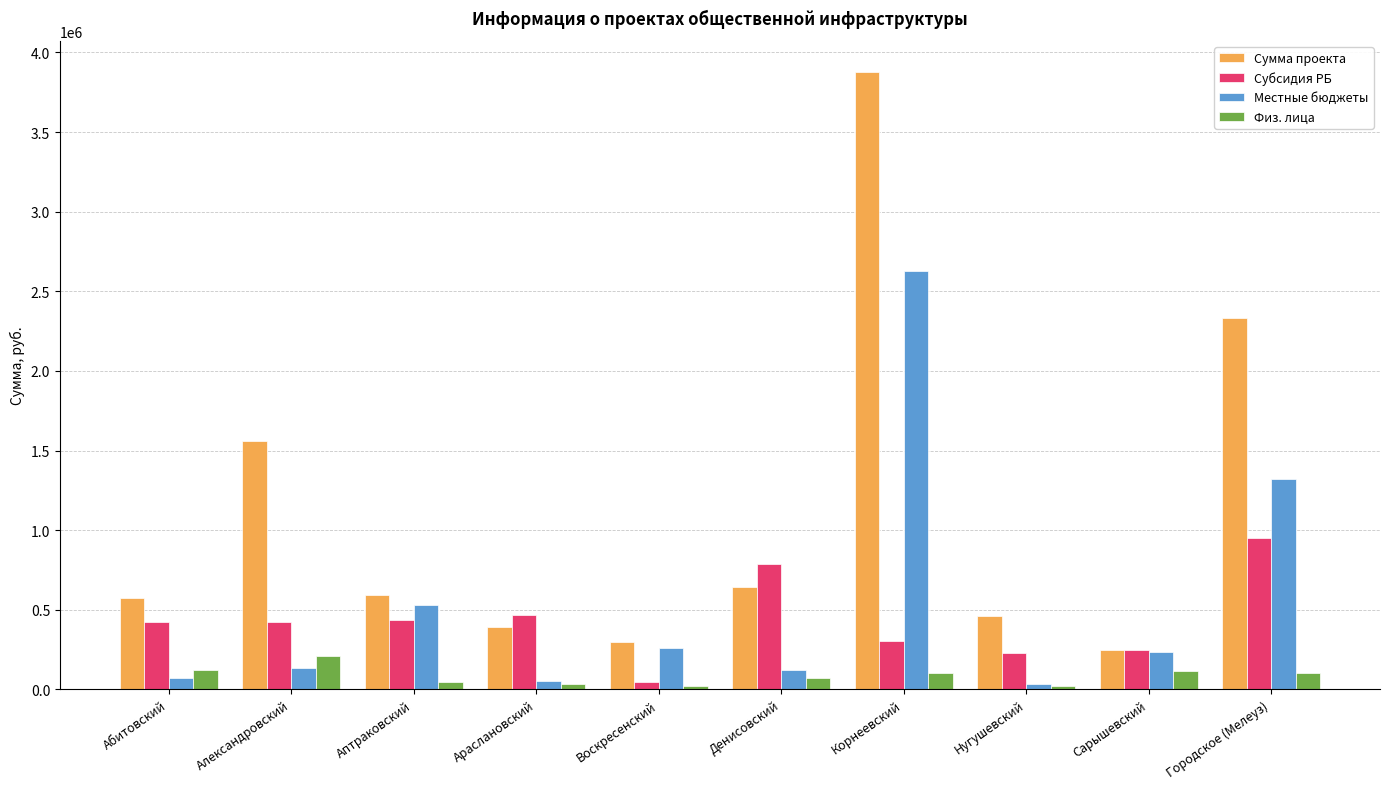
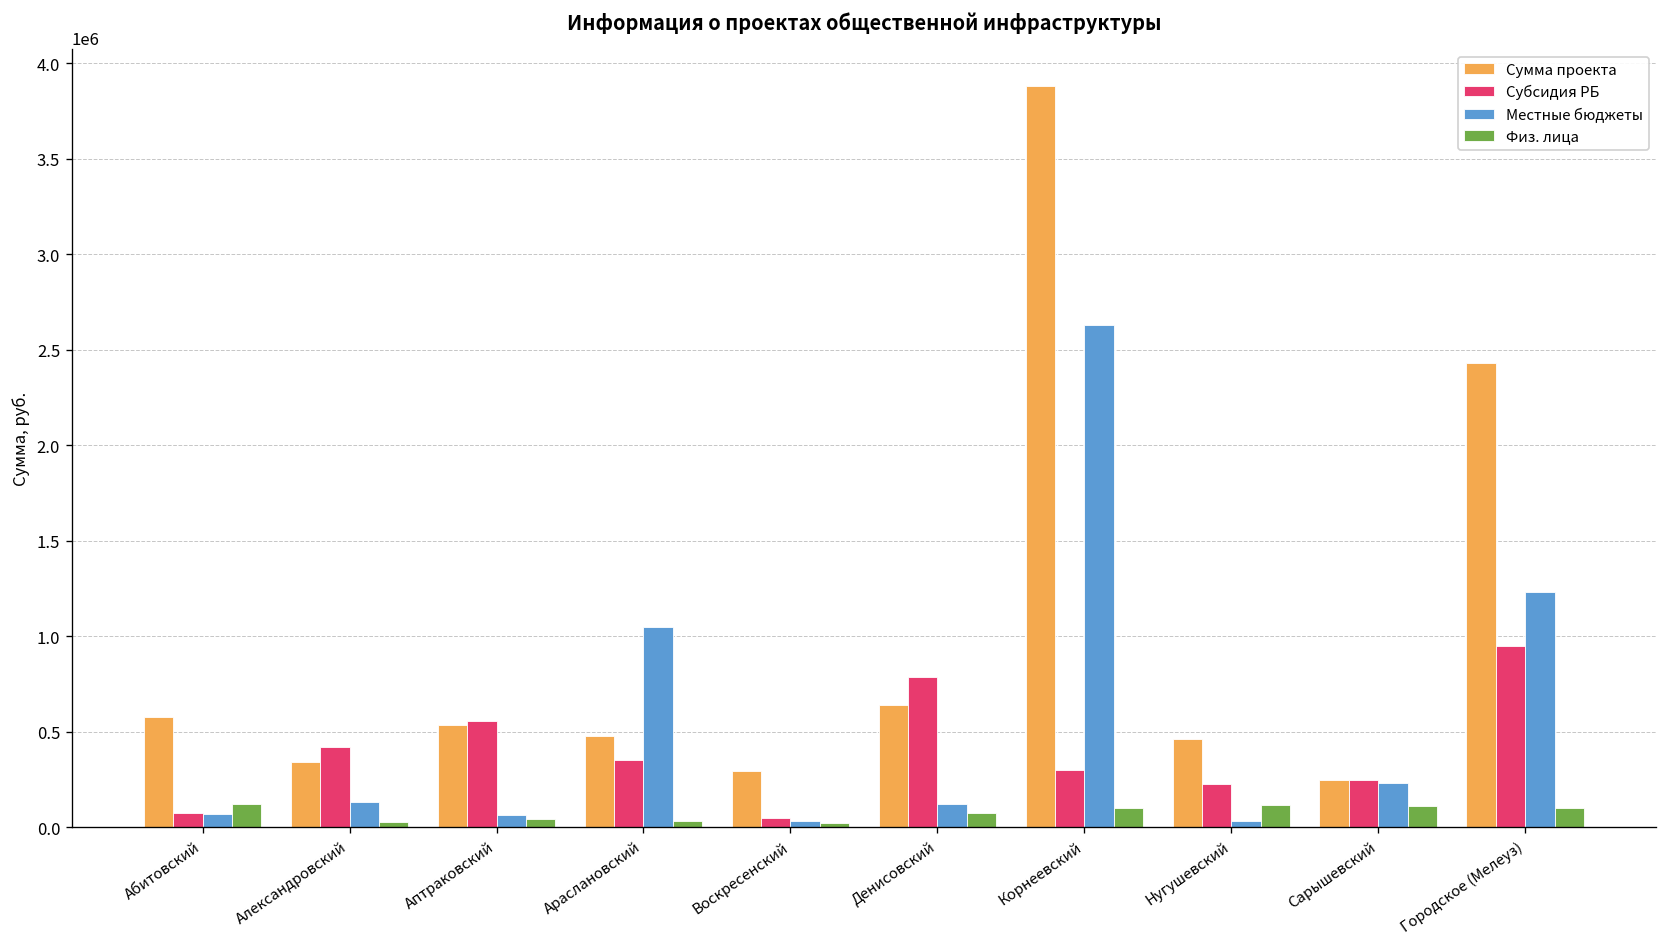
Субсидия РБ, Абитовский: 420000 -> 70000
Сумма проекта, Александровский: 1560000 -> 340000
Физ. лица, Александровский: 210000 -> 30000
Сумма проекта, Аптраковский: 590000 -> 530000
Субсидия РБ, Аптраковский: 440000 -> 560000
Местные бюджеты, Аптраковский: 530000 -> 70000
Сумма проекта, Араслановский: 390000 -> 480000
Субсидия РБ, Араслановский: 470000 -> 350000
Местные бюджеты, Араслановский: 50000 -> 1050000
Местные бюджеты, Воскресенский: 260000 -> 30000
Физ. лица, Нугушевский: 20000 -> 120000
Сумма проекта, Городское (Мелеуз): 2330000 -> 2430000
Местные бюджеты, Городское (Мелеуз): 1320000 -> 1230000
